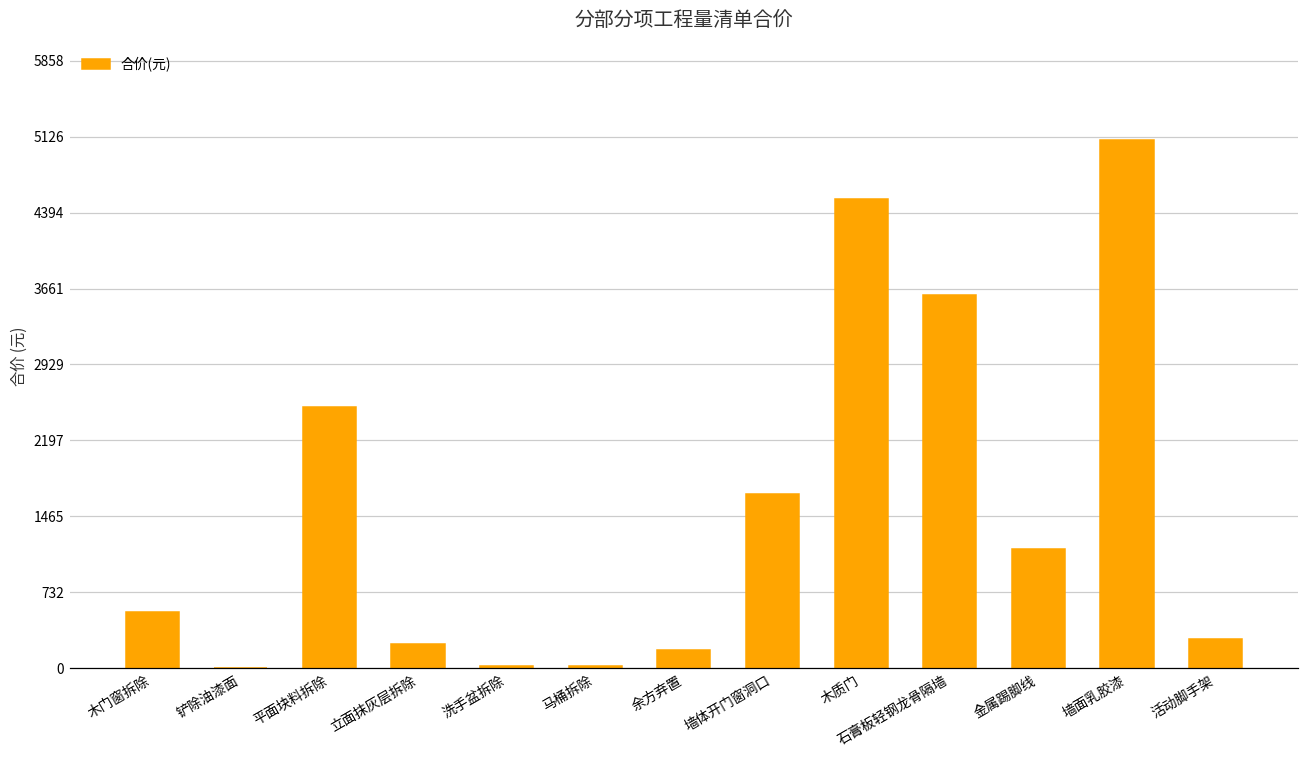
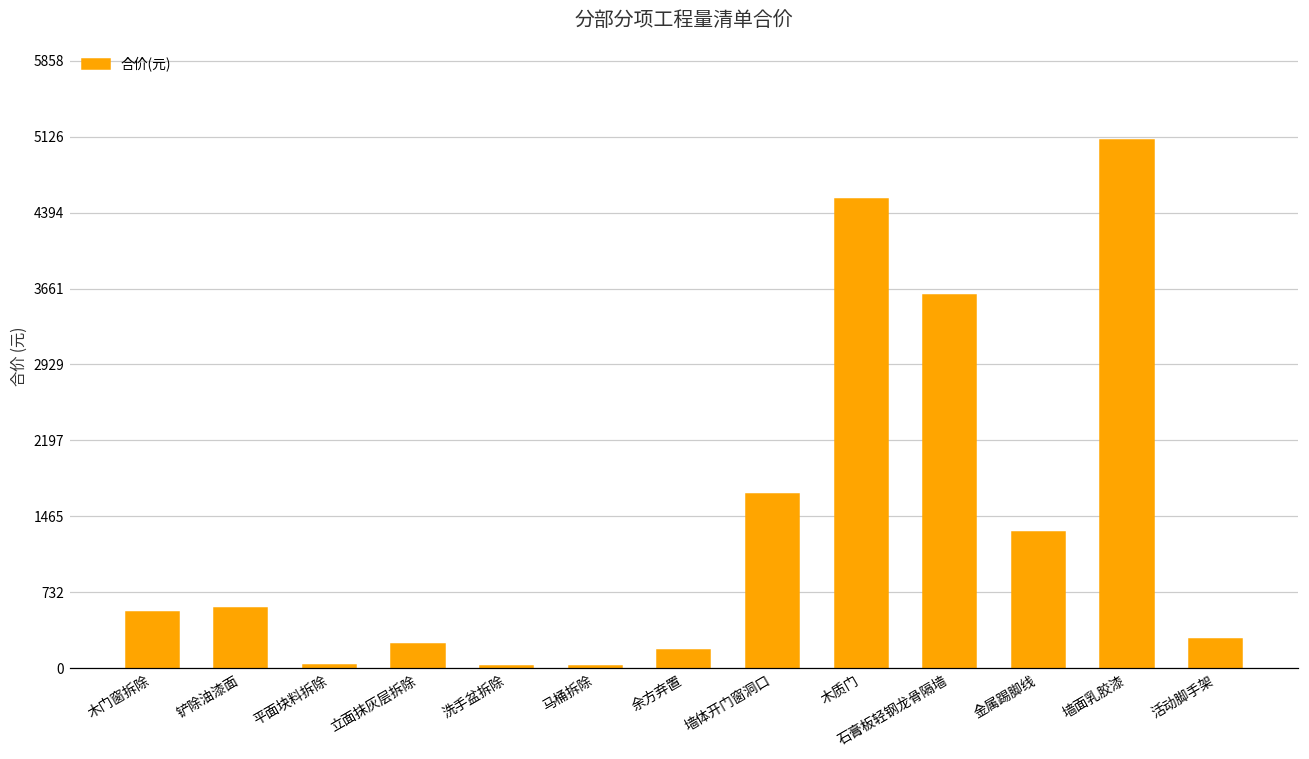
铲除油漆面: 0 -> 600
平面块料拆除: 2500 -> 0
金属踢脚线: 1100 -> 1300
